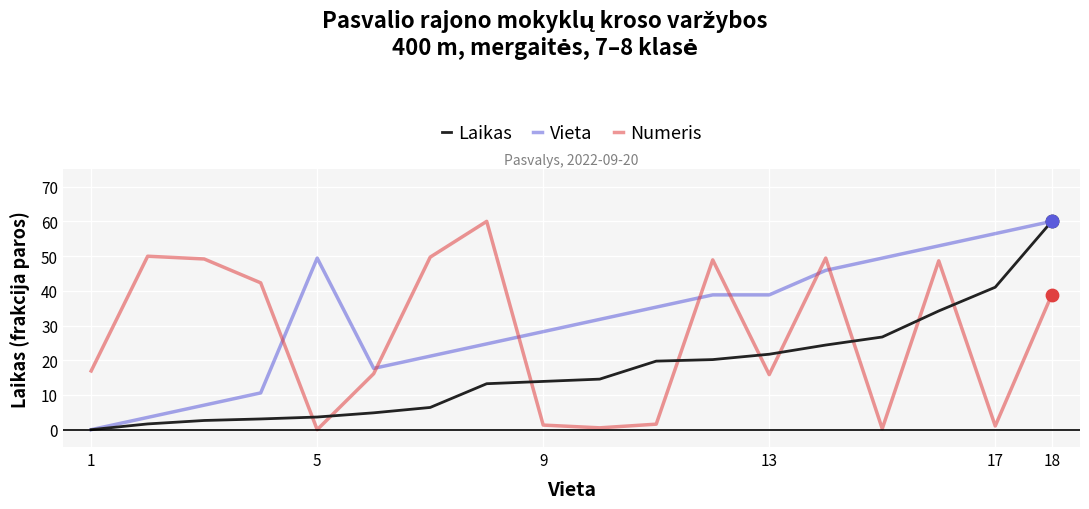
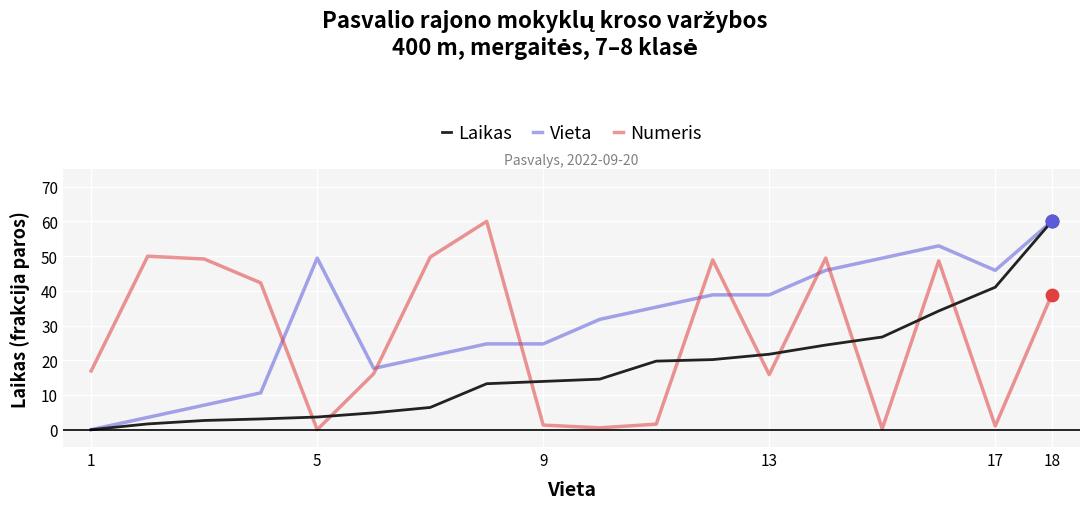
Vieta, 9: 28 -> 25
Vieta, 17: 56 -> 46
